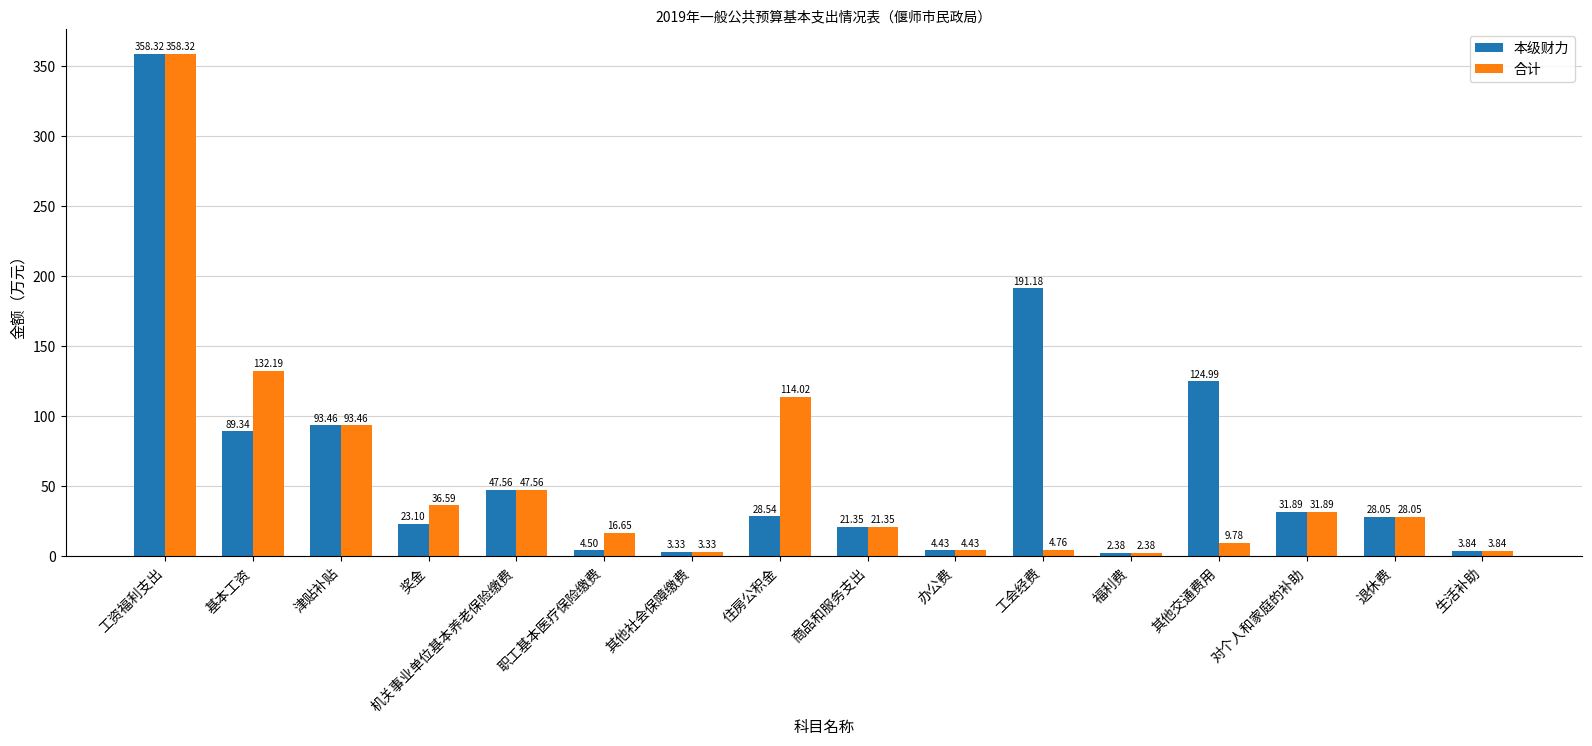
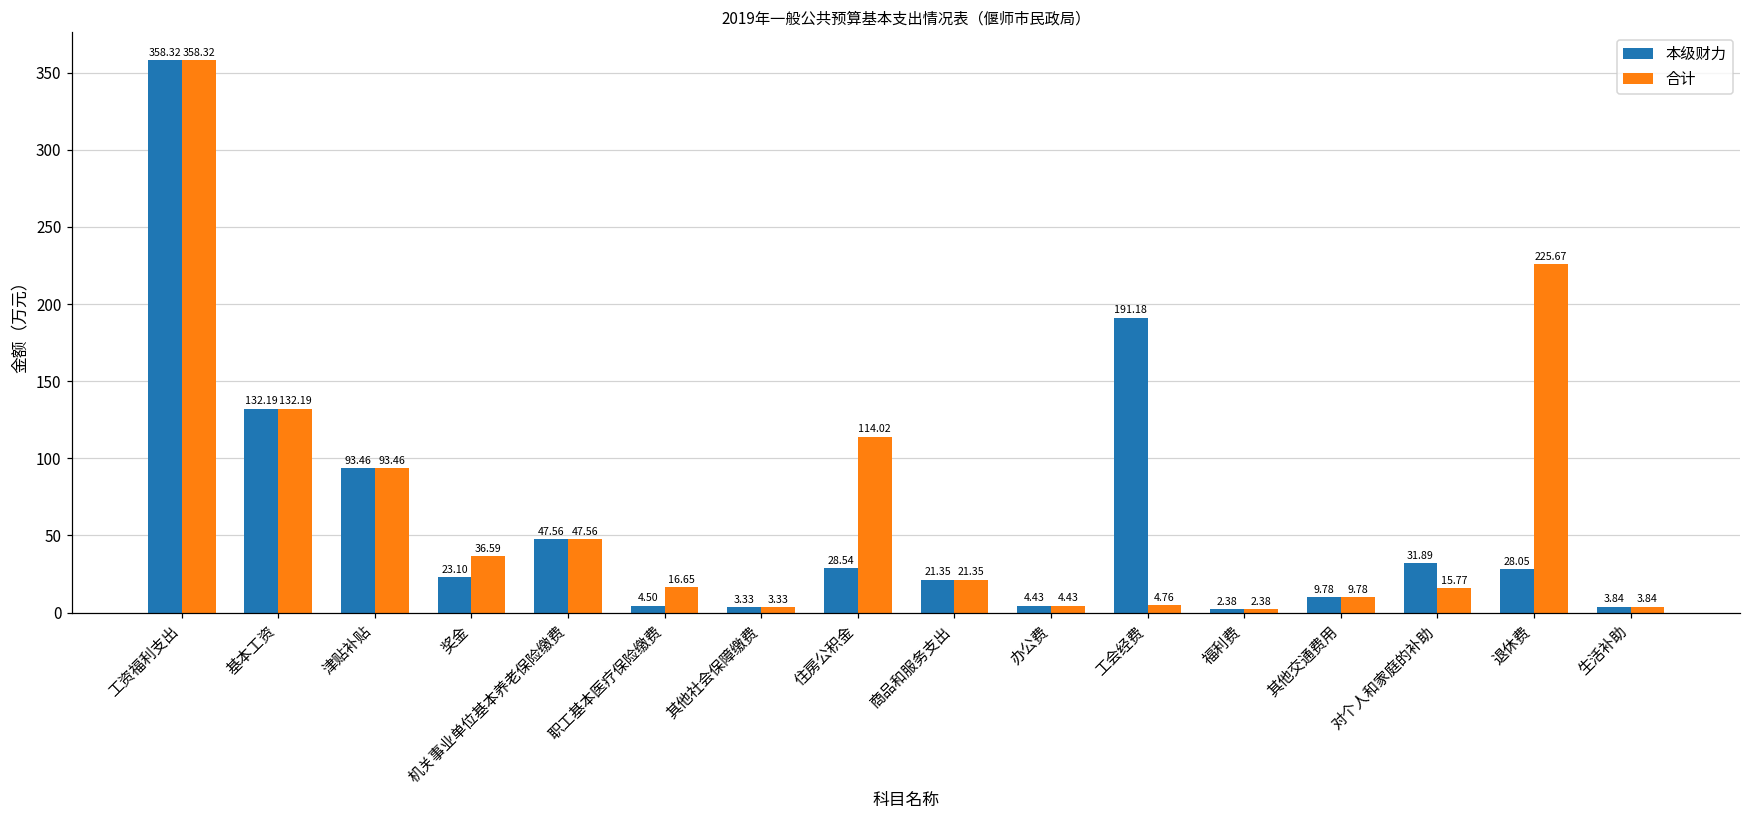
本级财力, 基本工资: 89.34 -> 132.19
本级财力, 其他交通费用: 124.99 -> 9.78
合计, 对个人和家庭的补助: 31.89 -> 15.77
合计, 退休费: 28.05 -> 225.67
